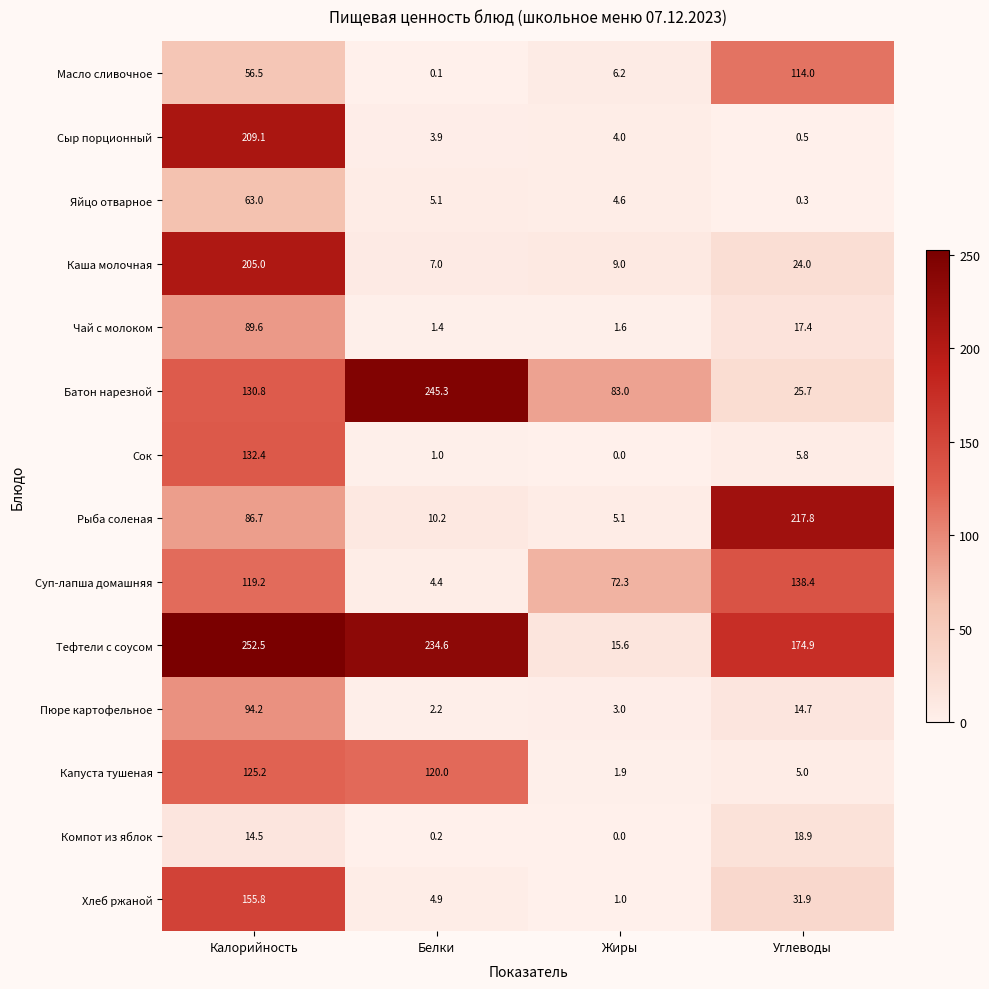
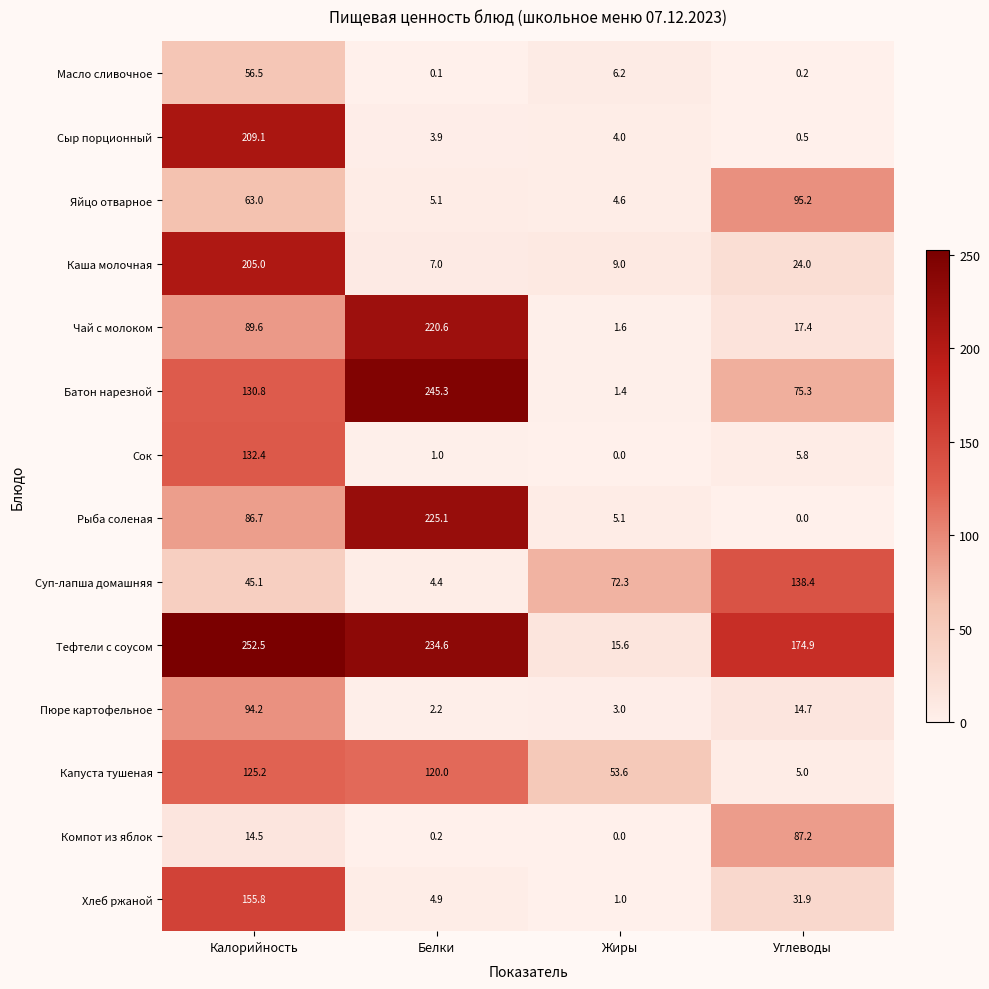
Масло сливочное, Углеводы: 114.0 -> 0.2
Яйцо отварное, Углеводы: 0.3 -> 95.2
Чай с молоком, Белки: 1.4 -> 220.6
Батон нарезной, Жиры: 83.0 -> 1.4
Батон нарезной, Углеводы: 25.7 -> 75.3
Рыба соленая, Белки: 10.2 -> 225.1
Рыба соленая, Углеводы: 217.8 -> 0.0
Суп-лапша домашняя, Калорийность: 119.2 -> 45.1
Капуста тушеная, Жиры: 1.9 -> 53.6
Компот из яблок, Углеводы: 18.9 -> 87.2
